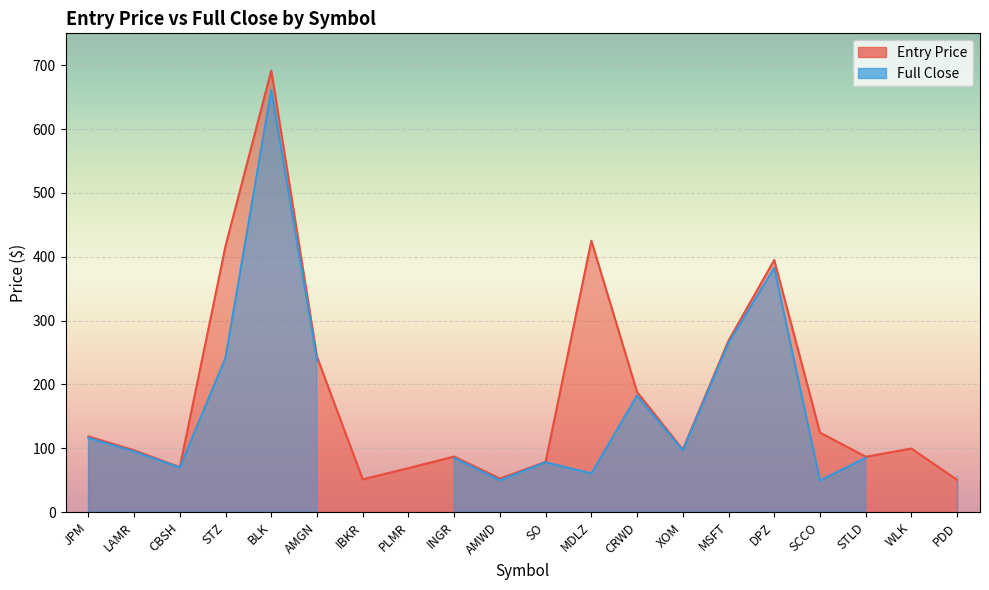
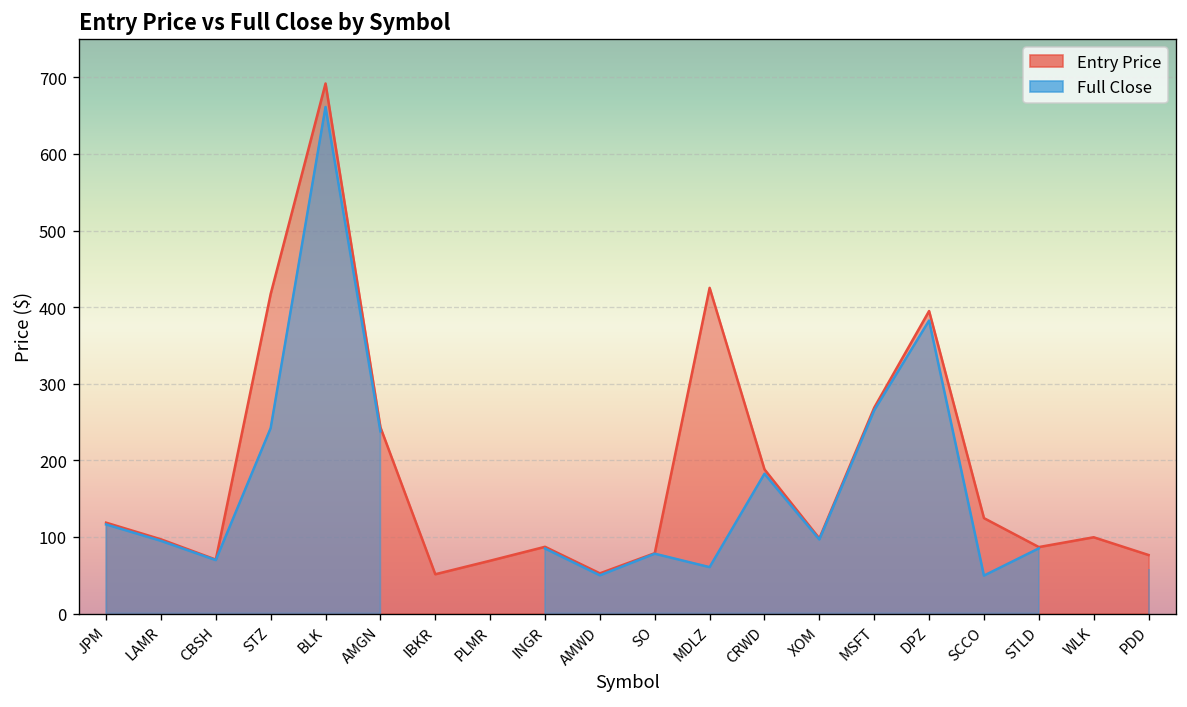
Entry Price, PDD: 50 -> 80
